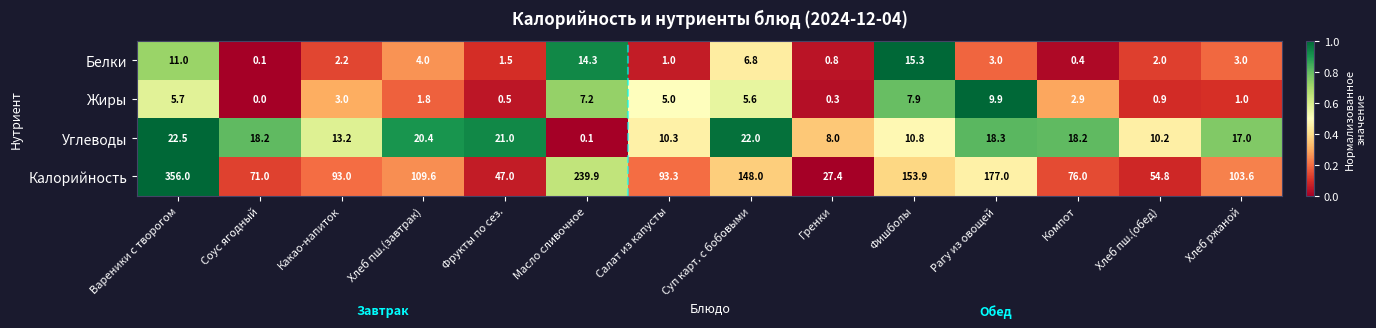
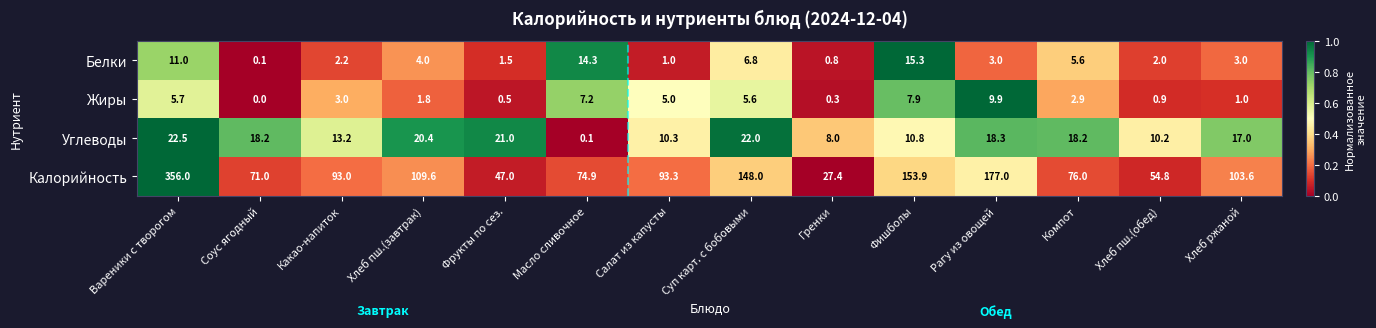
Белки, Компот: 0.4 -> 5.6
Калорийность, Масло сливочное: 239.9 -> 74.9
